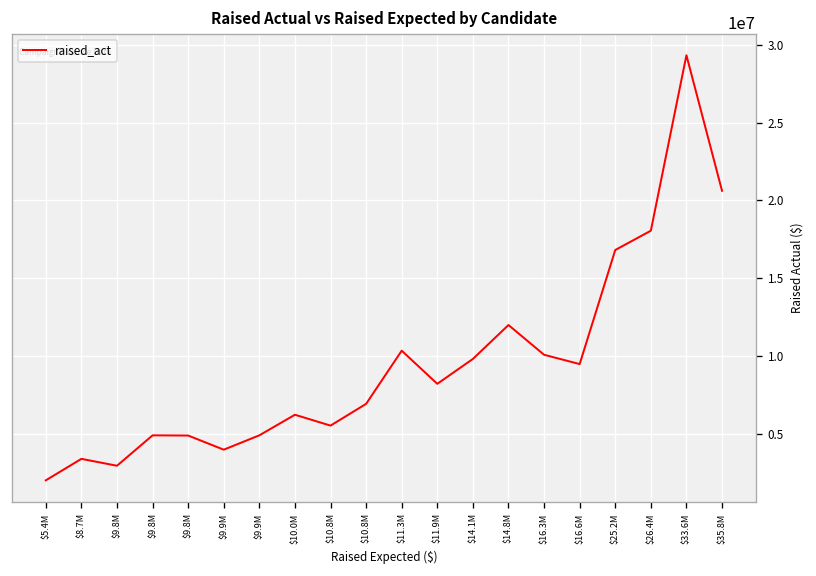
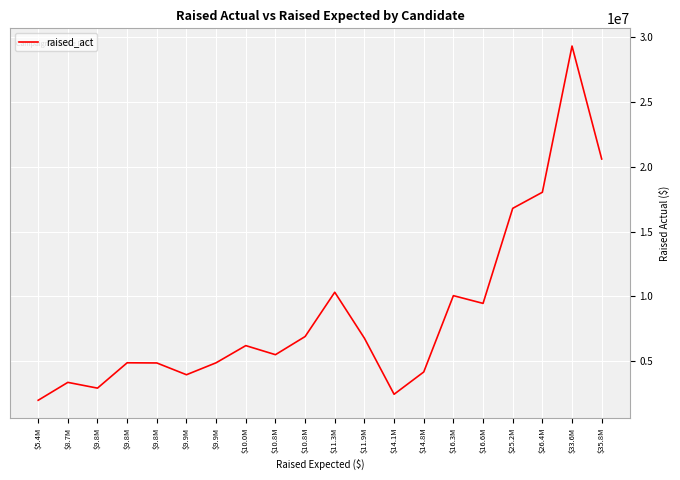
$11.9M: 8200000 -> 6800000
$14.1M: 9800000 -> 2500000
$14.8M: 12000000 -> 4200000
